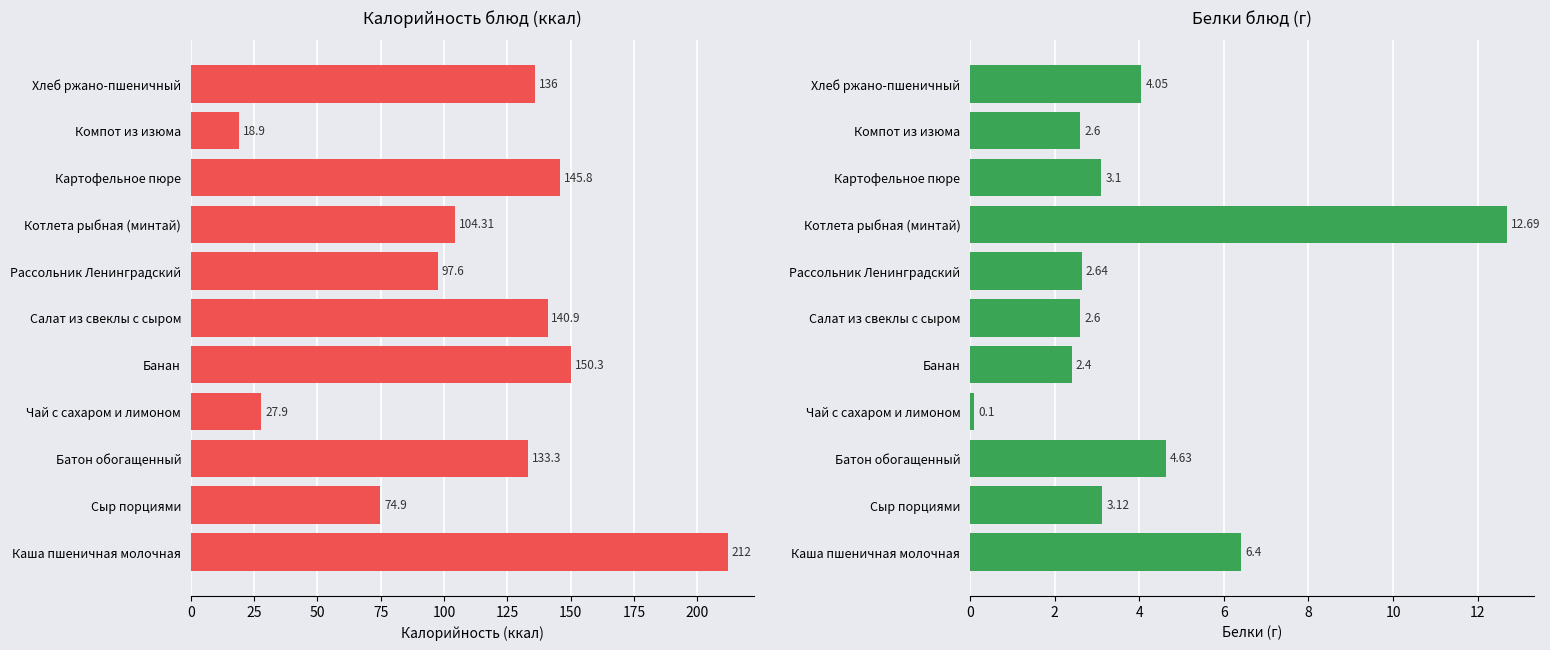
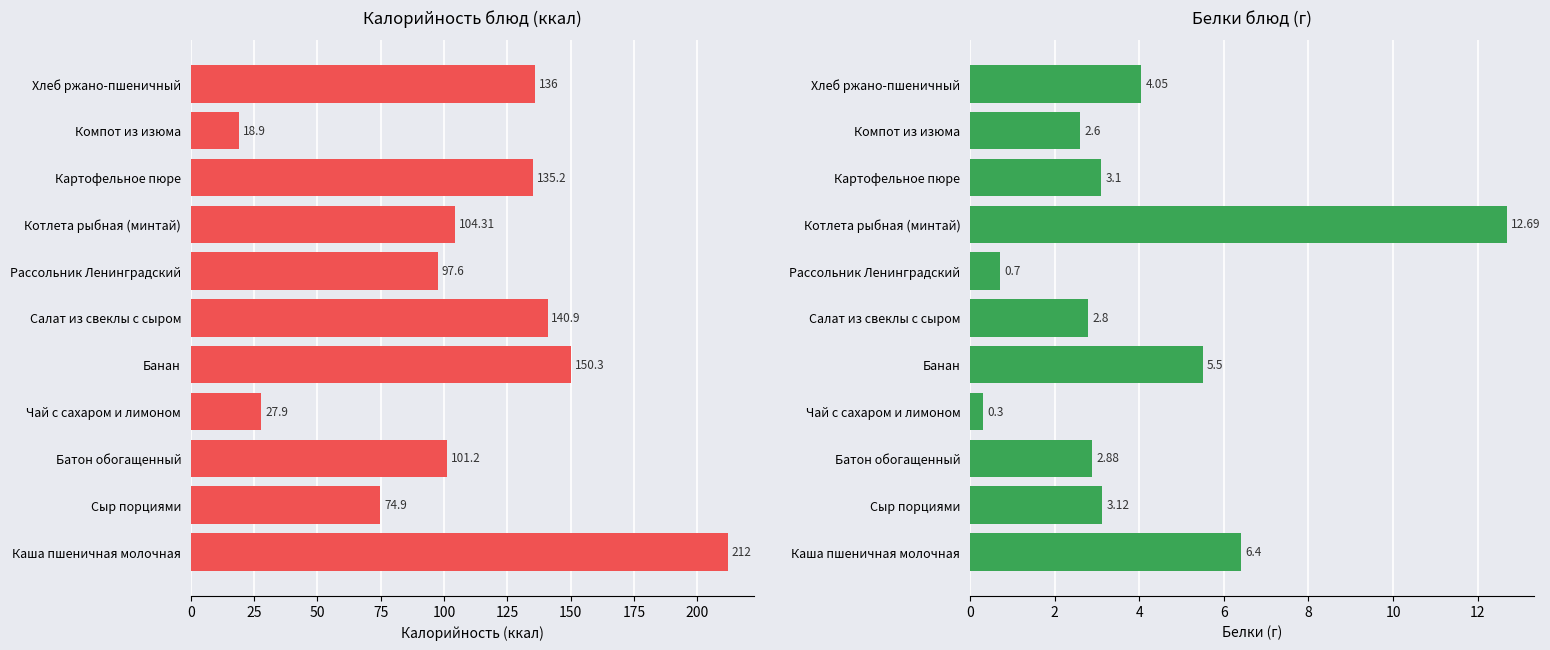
Калорийность блюд (ккал), Картофельное пюре: 145.8 -> 135.2
Калорийность блюд (ккал), Батон обогащенный: 133.3 -> 101.2
Белки блюд (г), Рассольник Ленинградский: 2.64 -> 0.7
Белки блюд (г), Салат из свеклы с сыром: 2.6 -> 2.8
Белки блюд (г), Банан: 2.4 -> 5.5
Белки блюд (г), Чай с сахаром и лимоном: 0.1 -> 0.3
Белки блюд (г), Батон обогащенный: 4.63 -> 2.88
